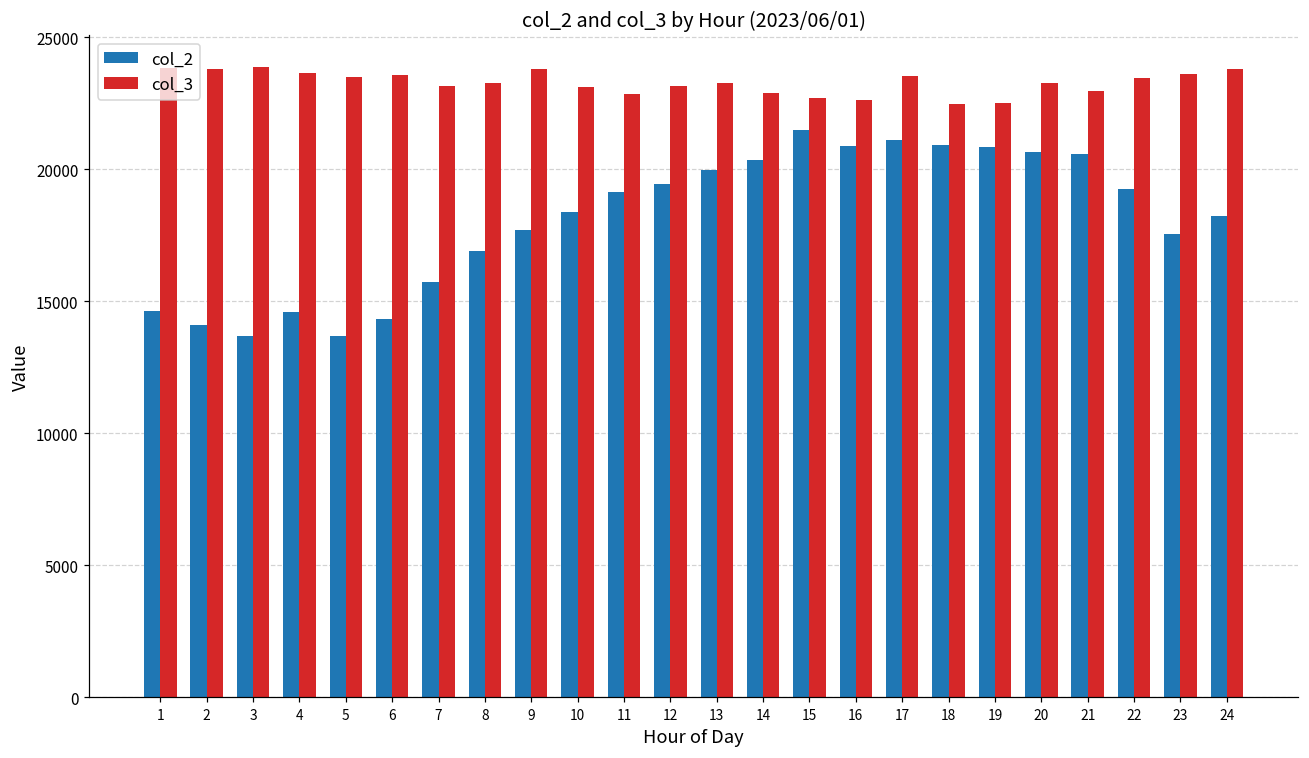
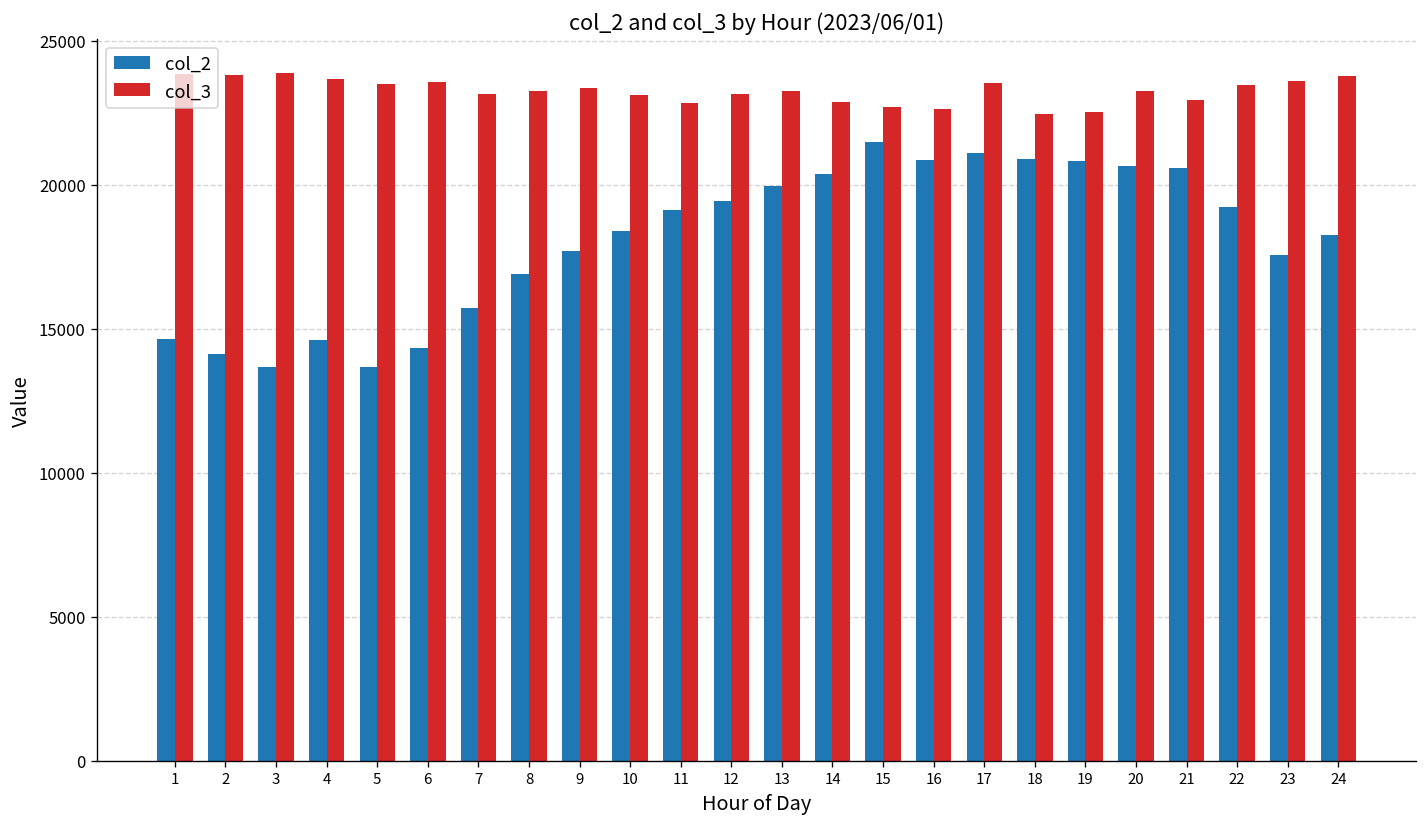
col_3, 9: 23800 -> 23400
